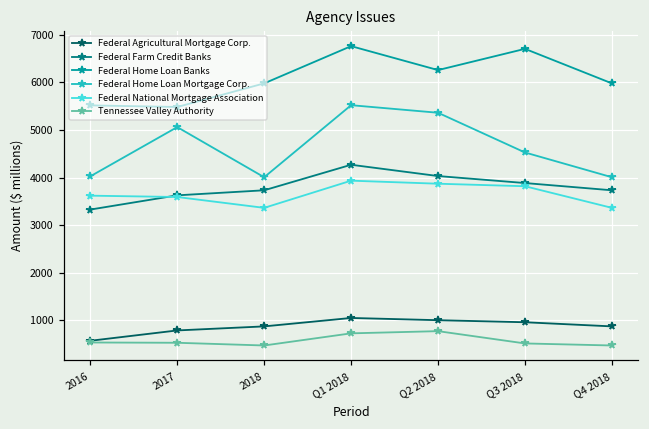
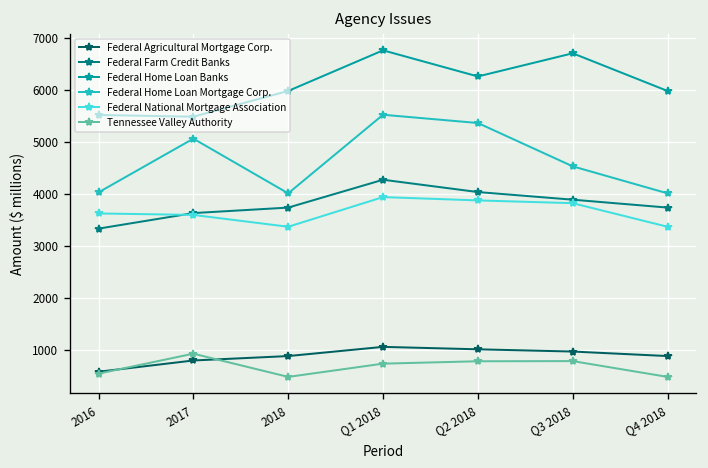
Tennessee Valley Authority, 2017: 500 -> 900
Tennessee Valley Authority, Q3 2018: 500 -> 800
